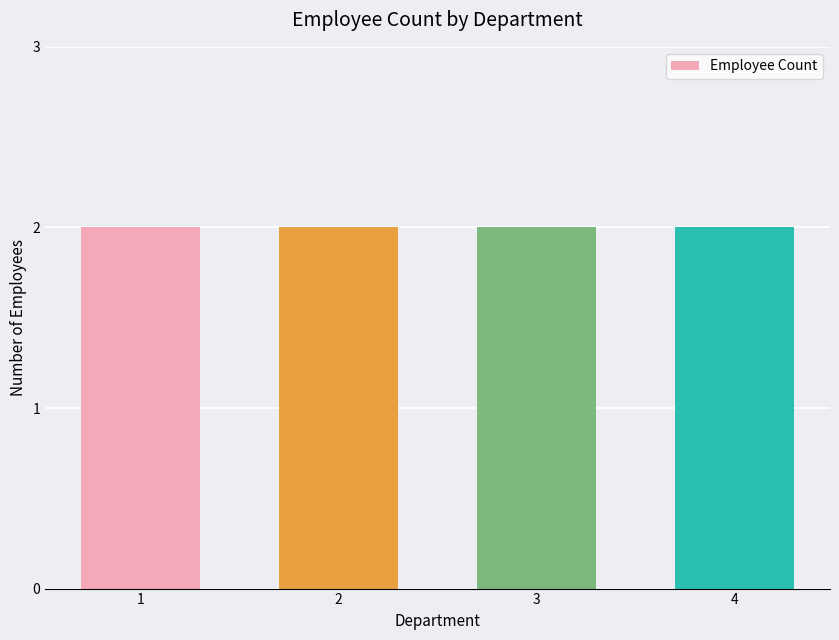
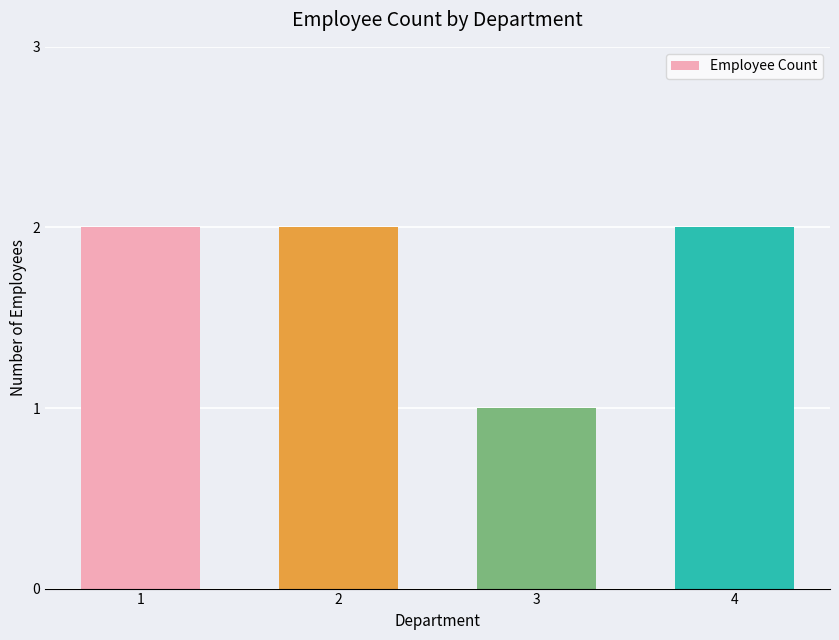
3: 2 -> 1
